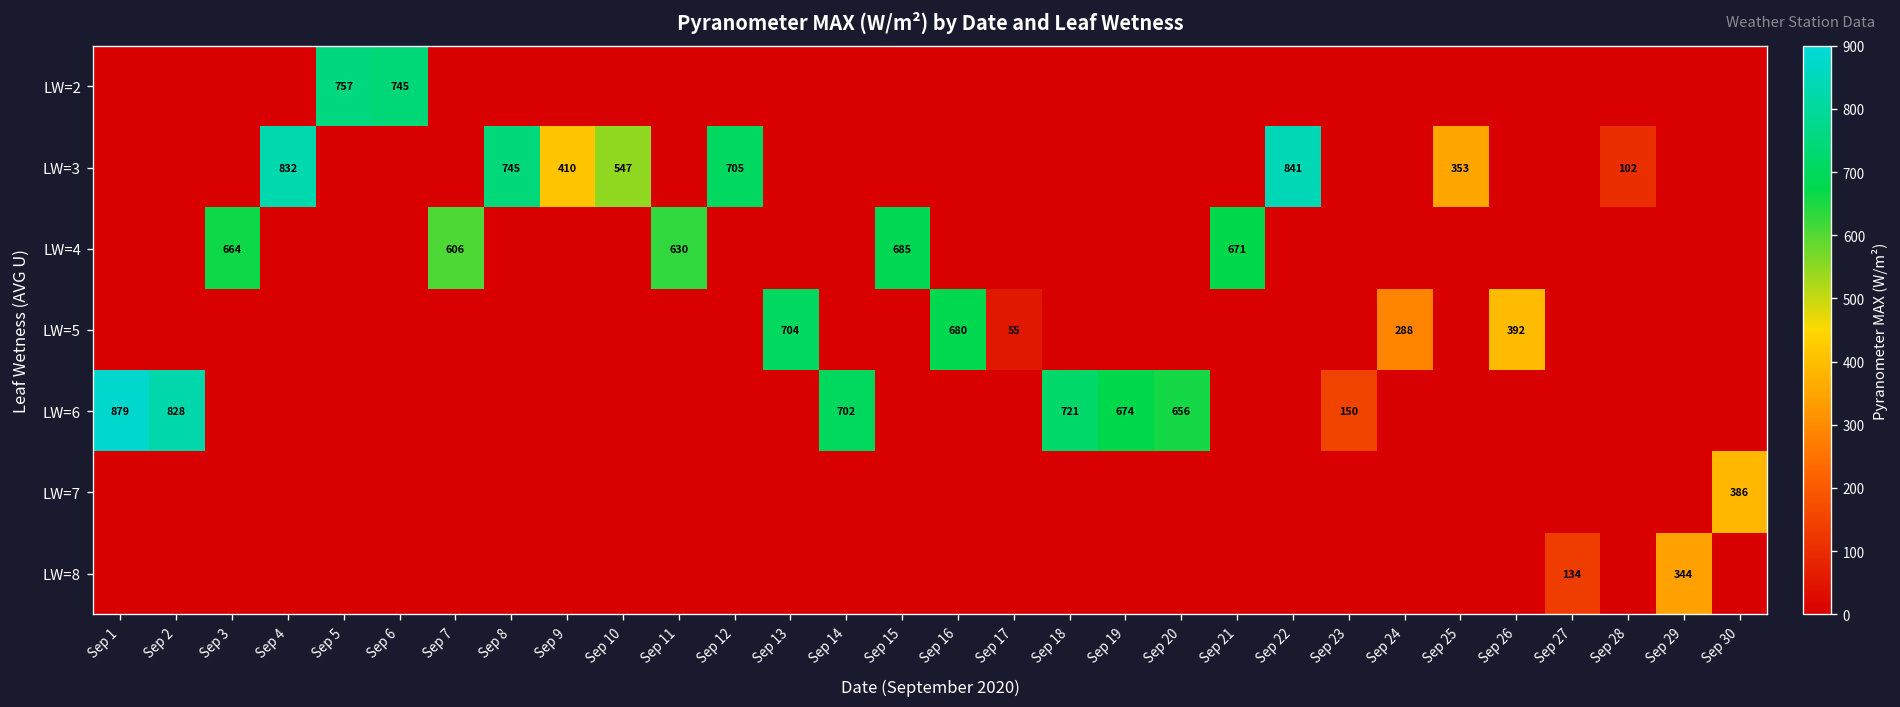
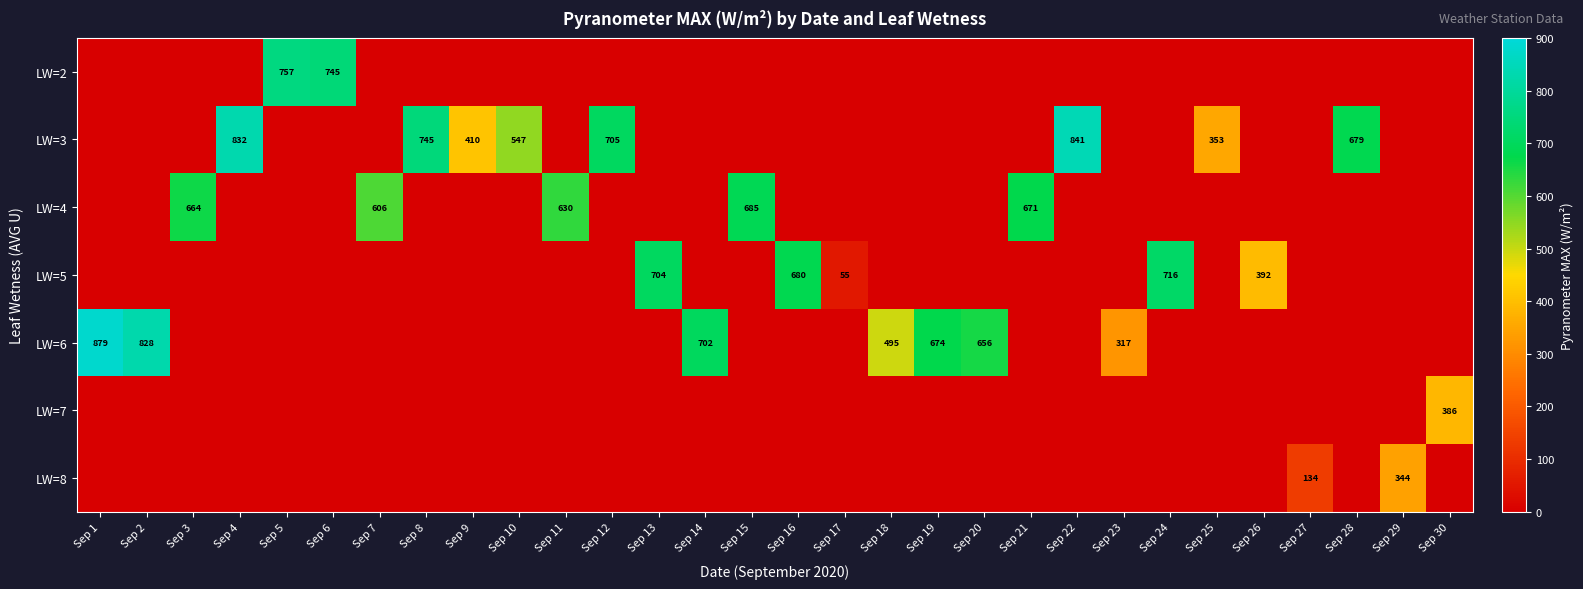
LW=3, Sep 28: 102 -> 679
LW=5, Sep 24: 288 -> 716
LW=6, Sep 18: 721 -> 495
LW=6, Sep 23: 150 -> 317
